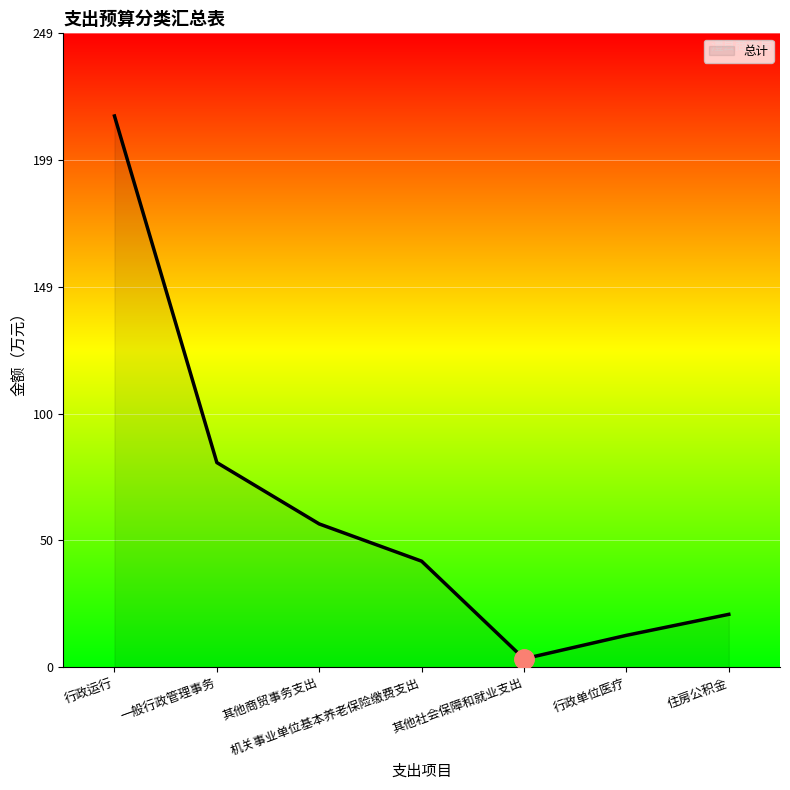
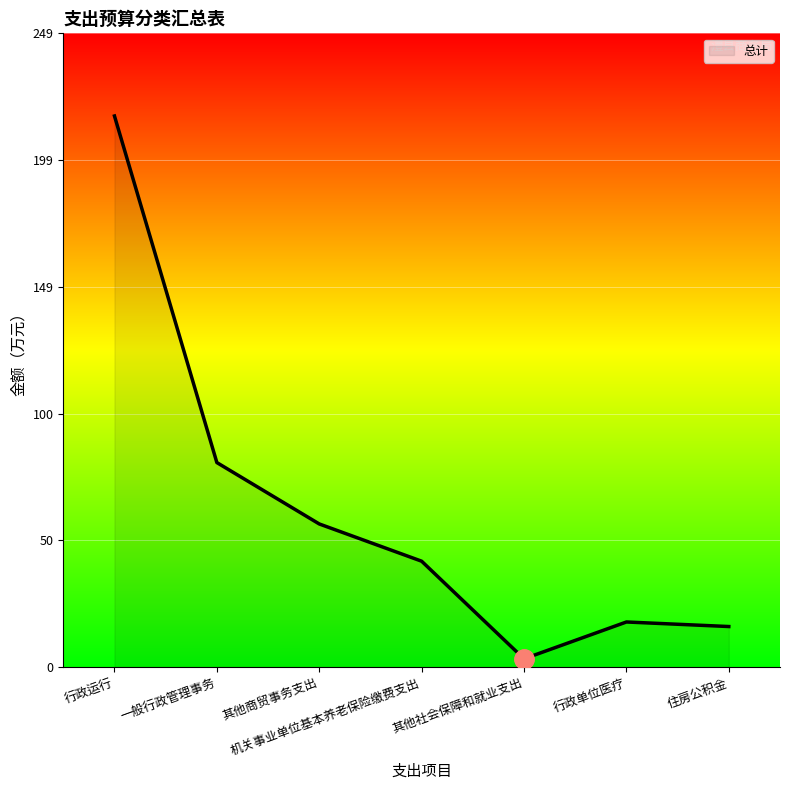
总计, 行政单位医疗: 12 -> 18
总计, 住房公积金: 21 -> 16
